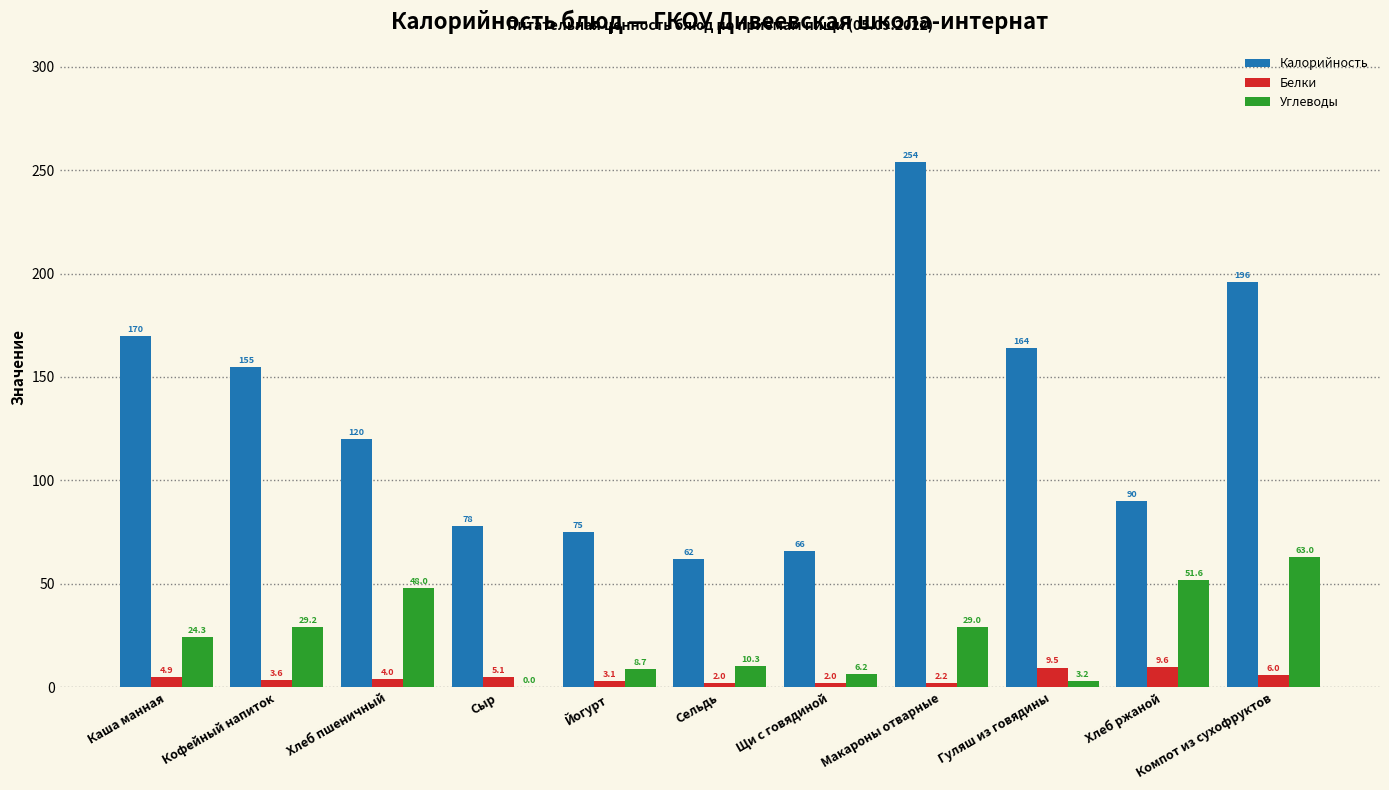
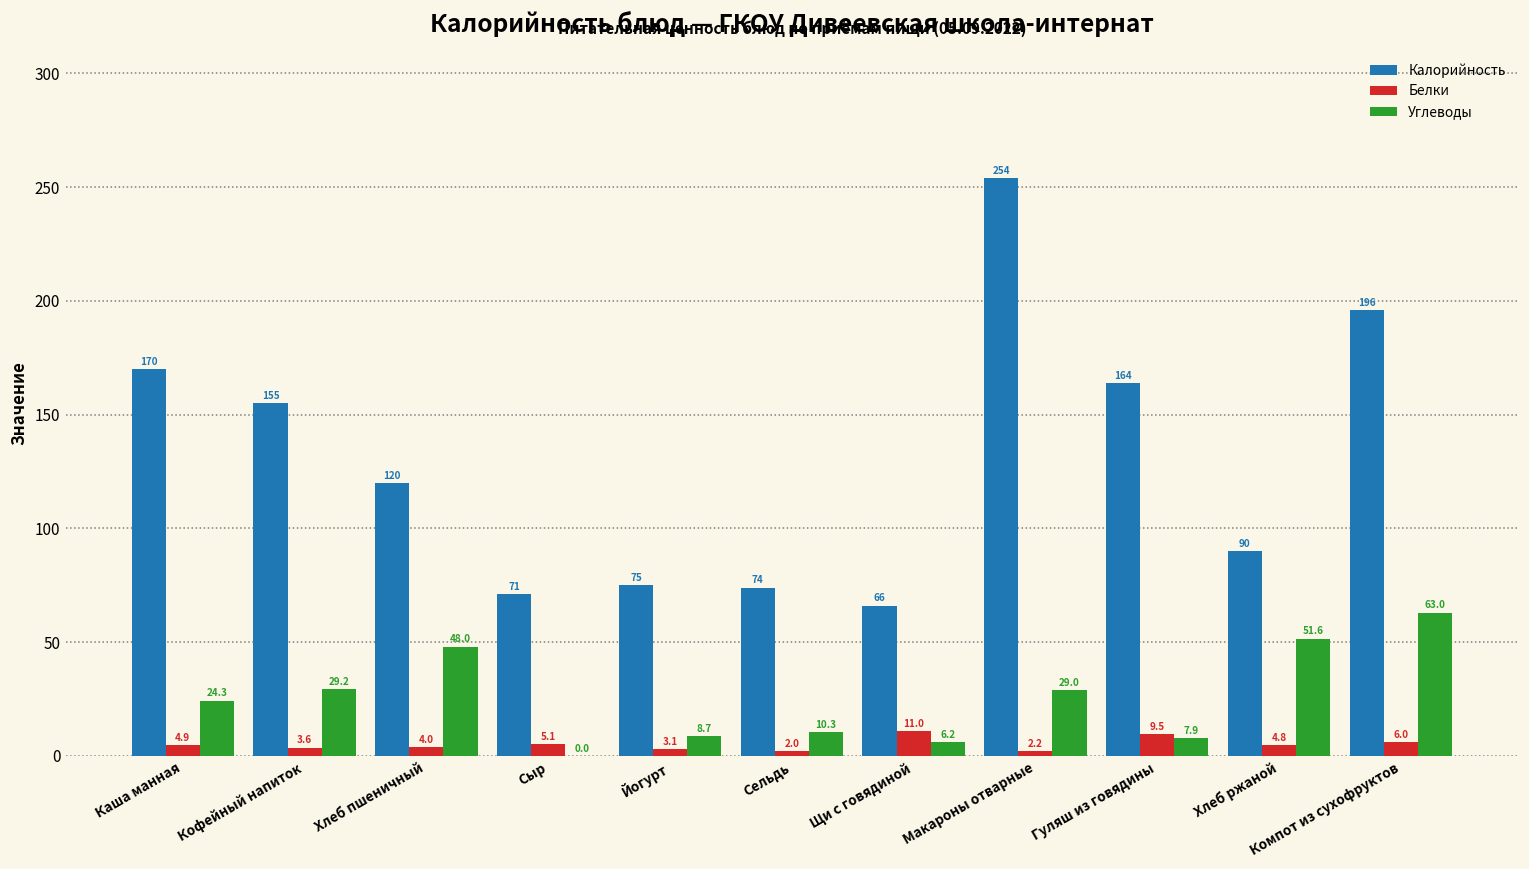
Калорийность, Сыр: 78 -> 71
Калорийность, Сельдь: 62 -> 74
Белки, Щи с говядиной: 2.0 -> 11.0
Углеводы, Гуляш из говядины: 3.2 -> 7.9
Белки, Хлеб ржаной: 9.6 -> 4.8
